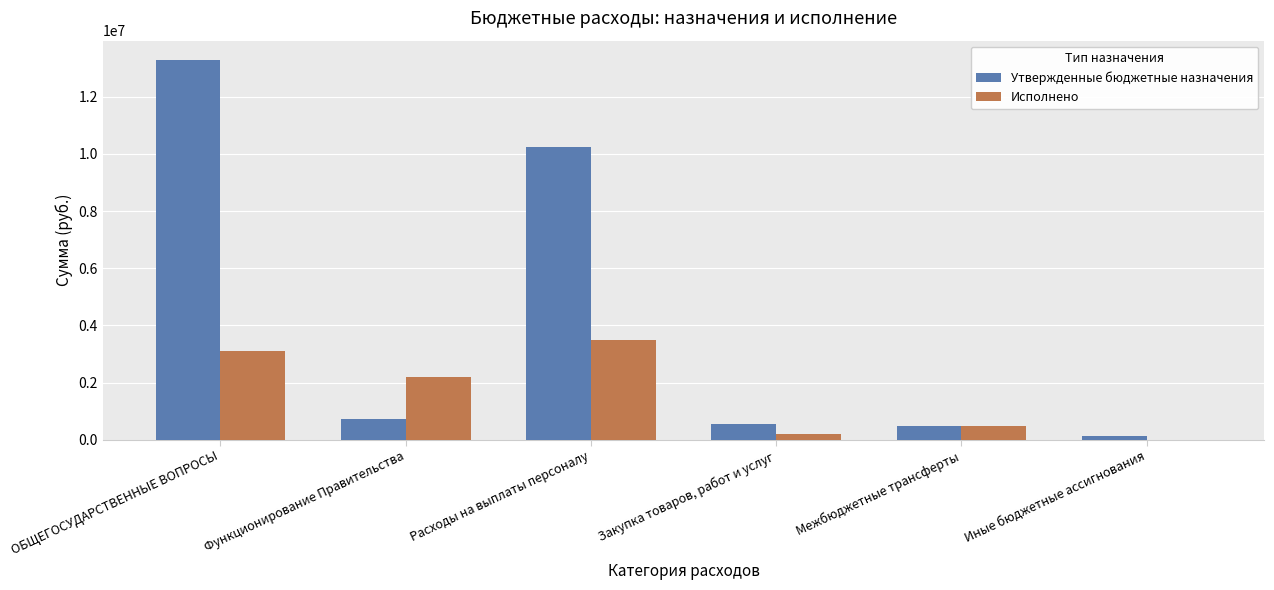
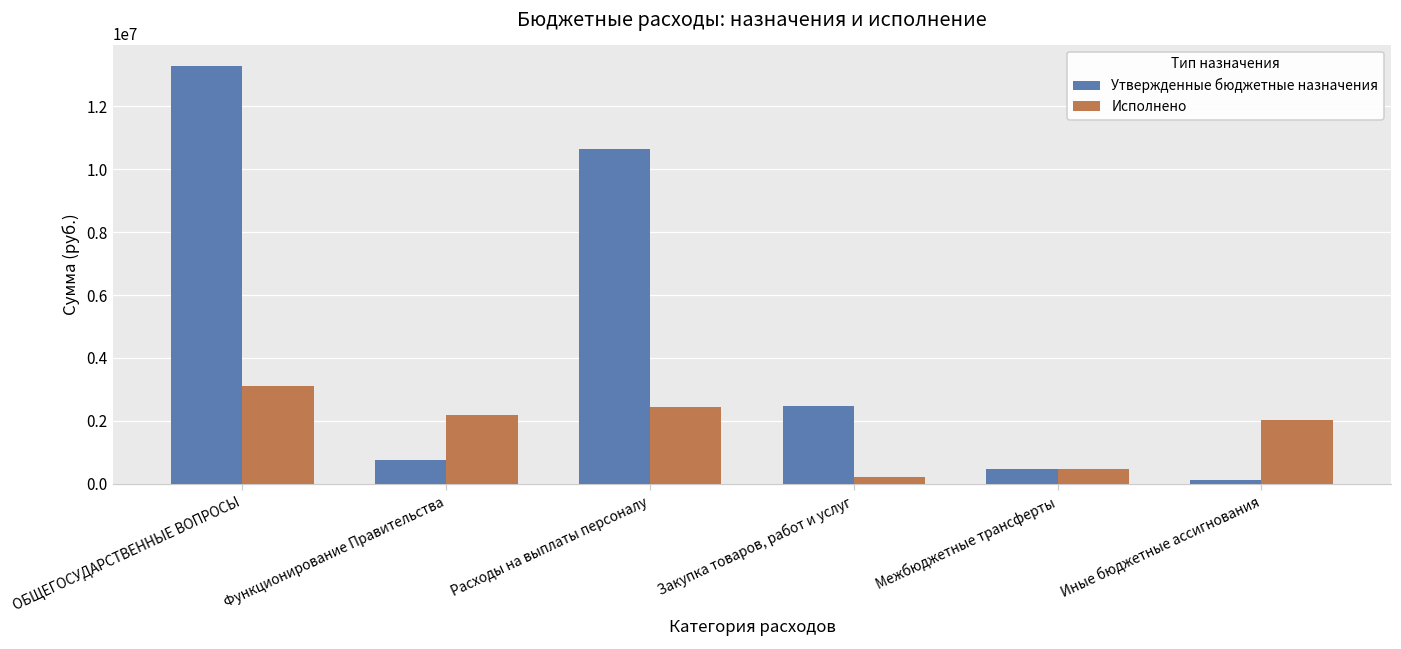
Утвержденные бюджетные назначения, Расходы на выплаты персоналу: 10200000 -> 10600000
Исполнено, Расходы на выплаты персоналу: 3500000 -> 2400000
Утвержденные бюджетные назначения, Закупка товаров, работ и услуг: 600000 -> 2500000
Исполнено, Иные бюджетные ассигнования: 0 -> 2000000
